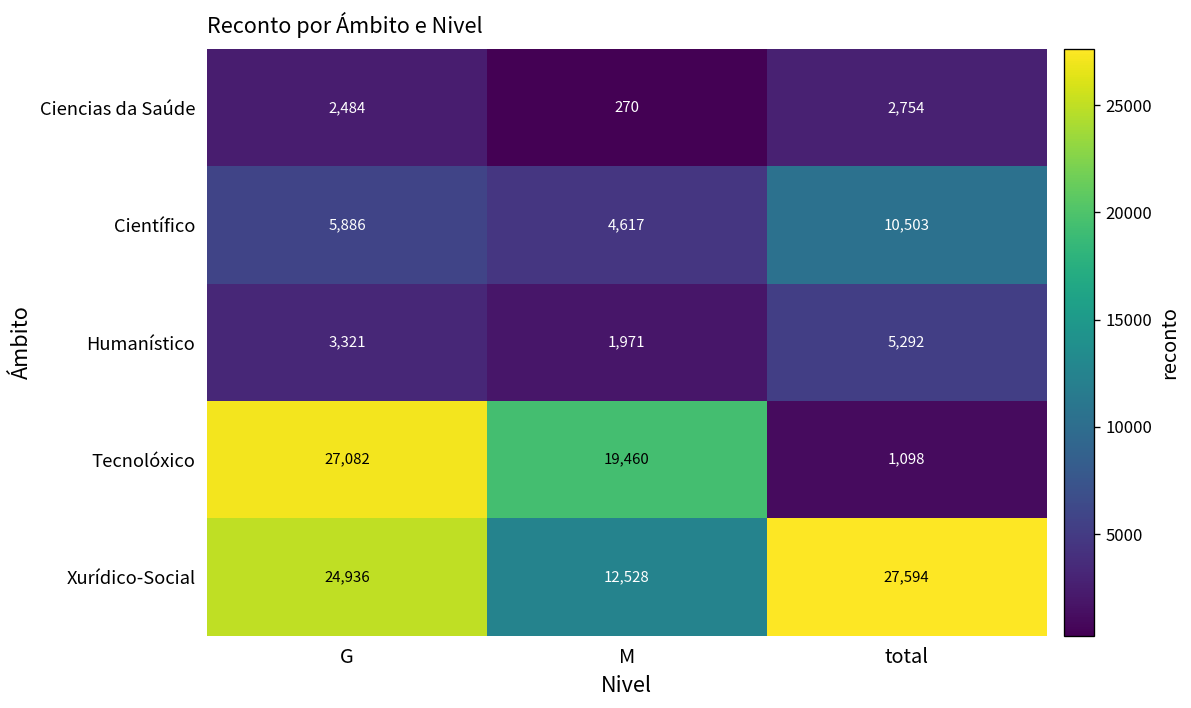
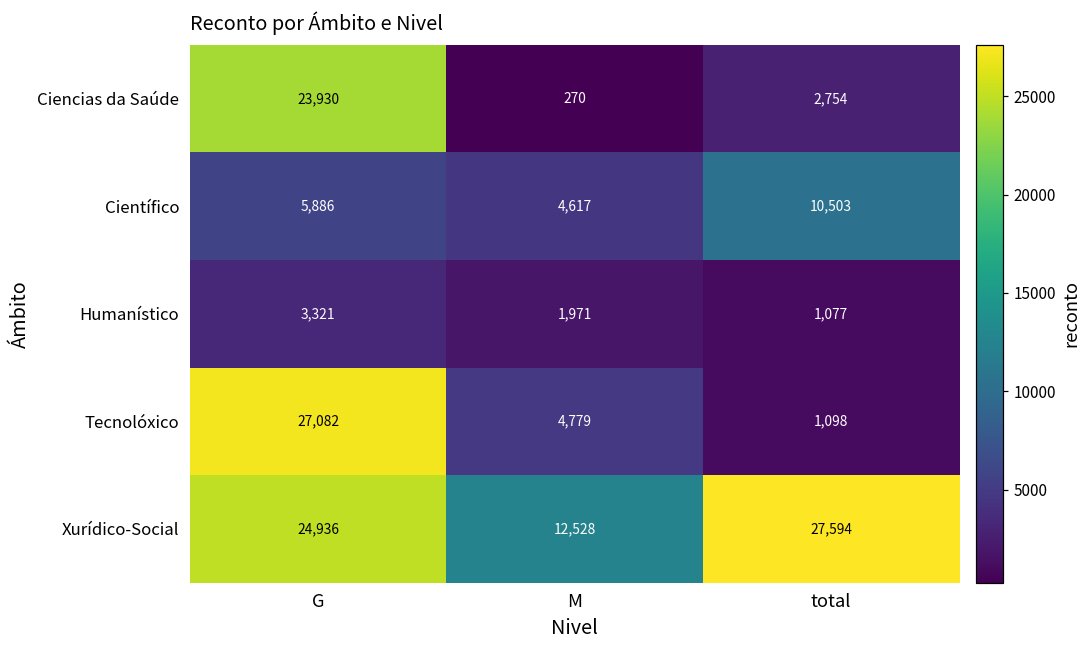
Ciencias da Saúde, G: 2,484 -> 23,930
Humanístico, total: 5,292 -> 1,077
Tecnolóxico, M: 19,460 -> 4,779
